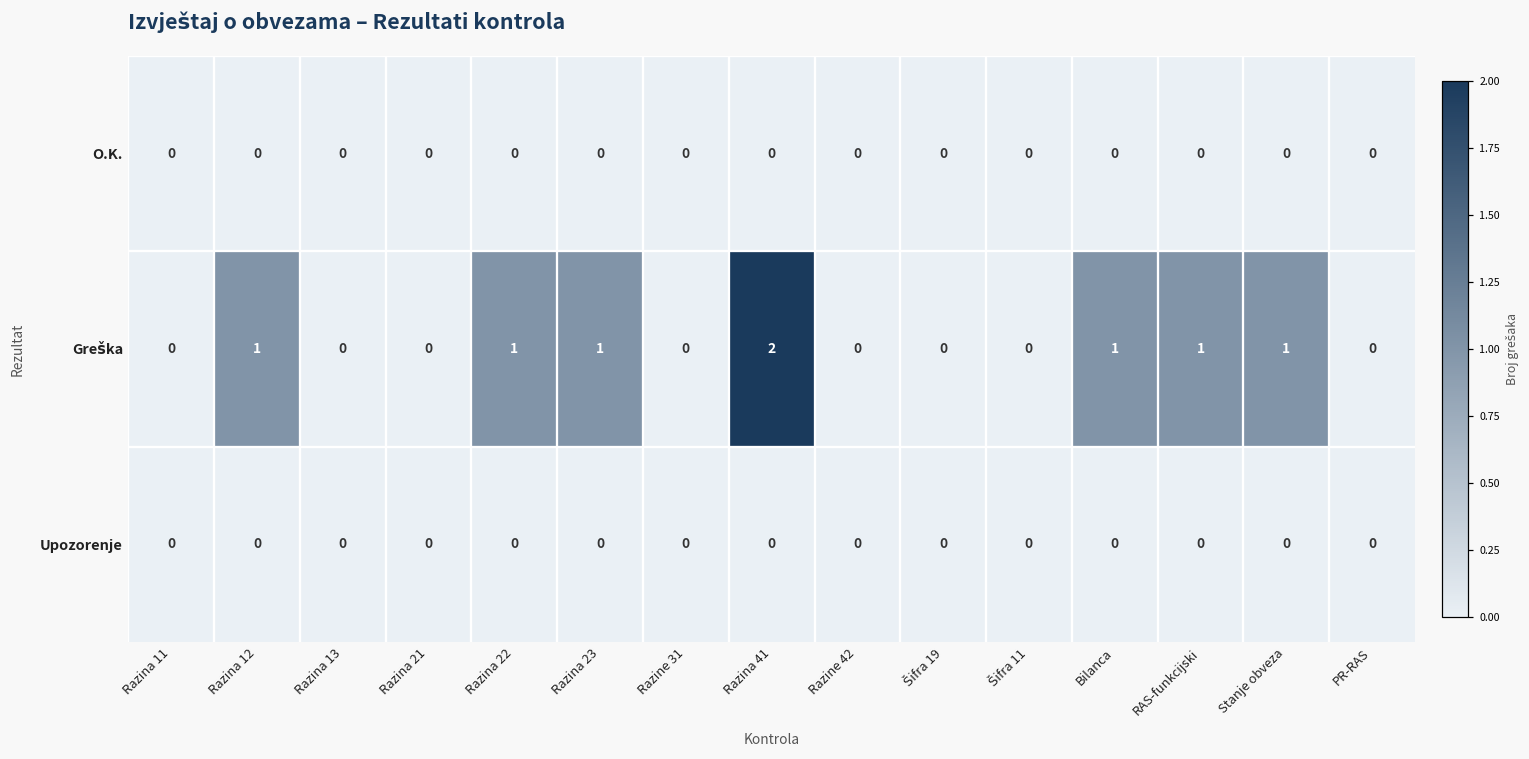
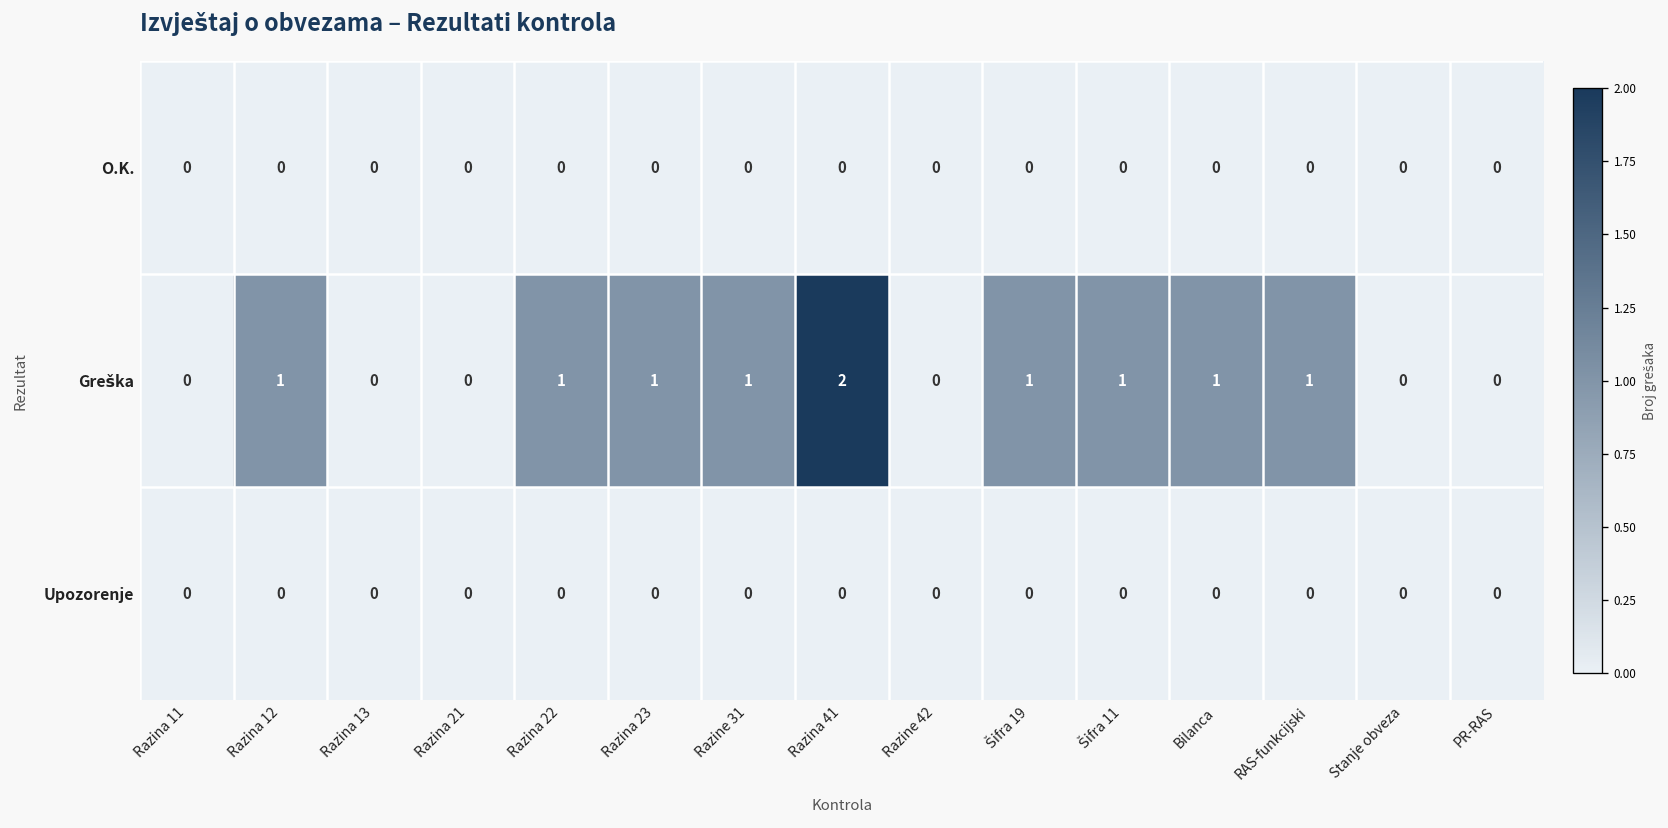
Greška, Razine 31: 0 -> 1
Greška, Šifra 19: 0 -> 1
Greška, Šifra 11: 0 -> 1
Greška, Stanje obveza: 1 -> 0
